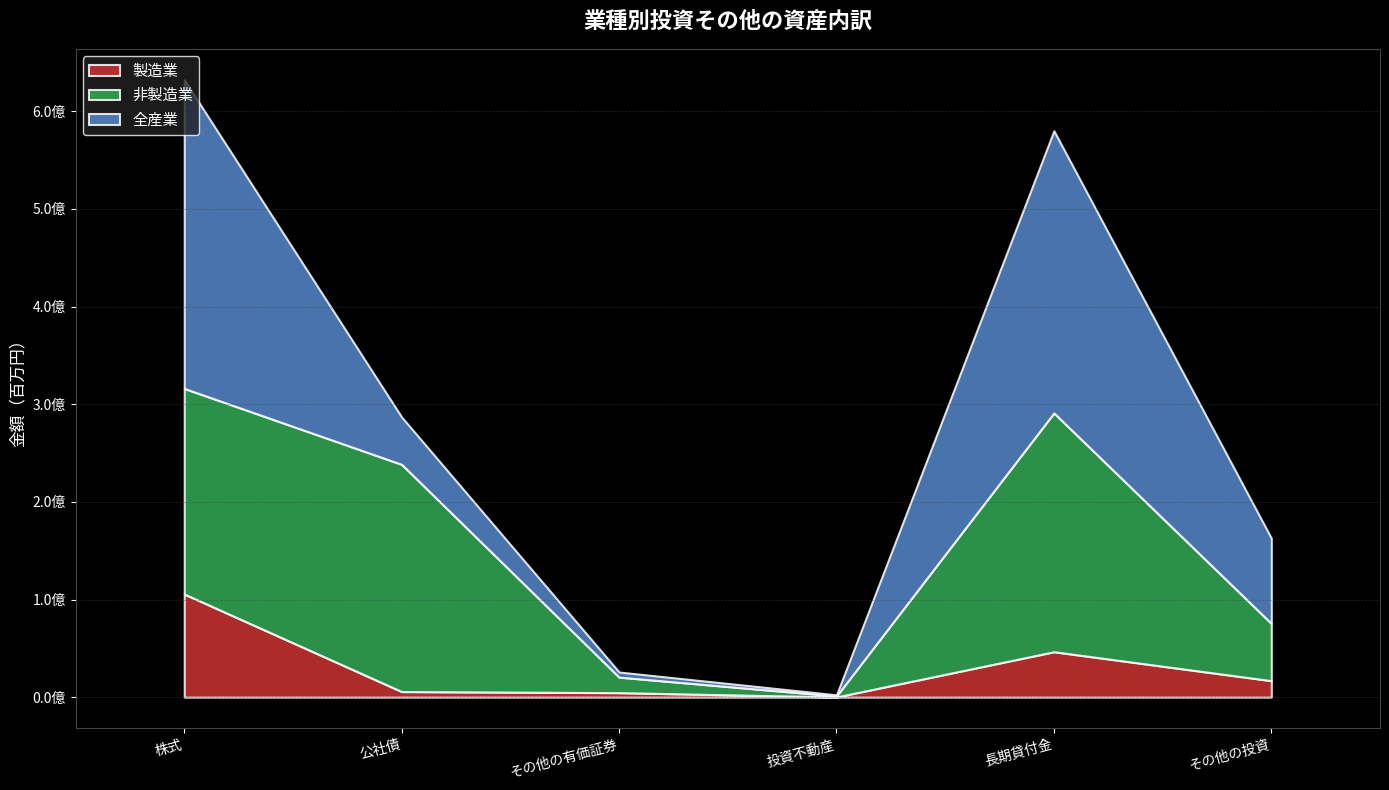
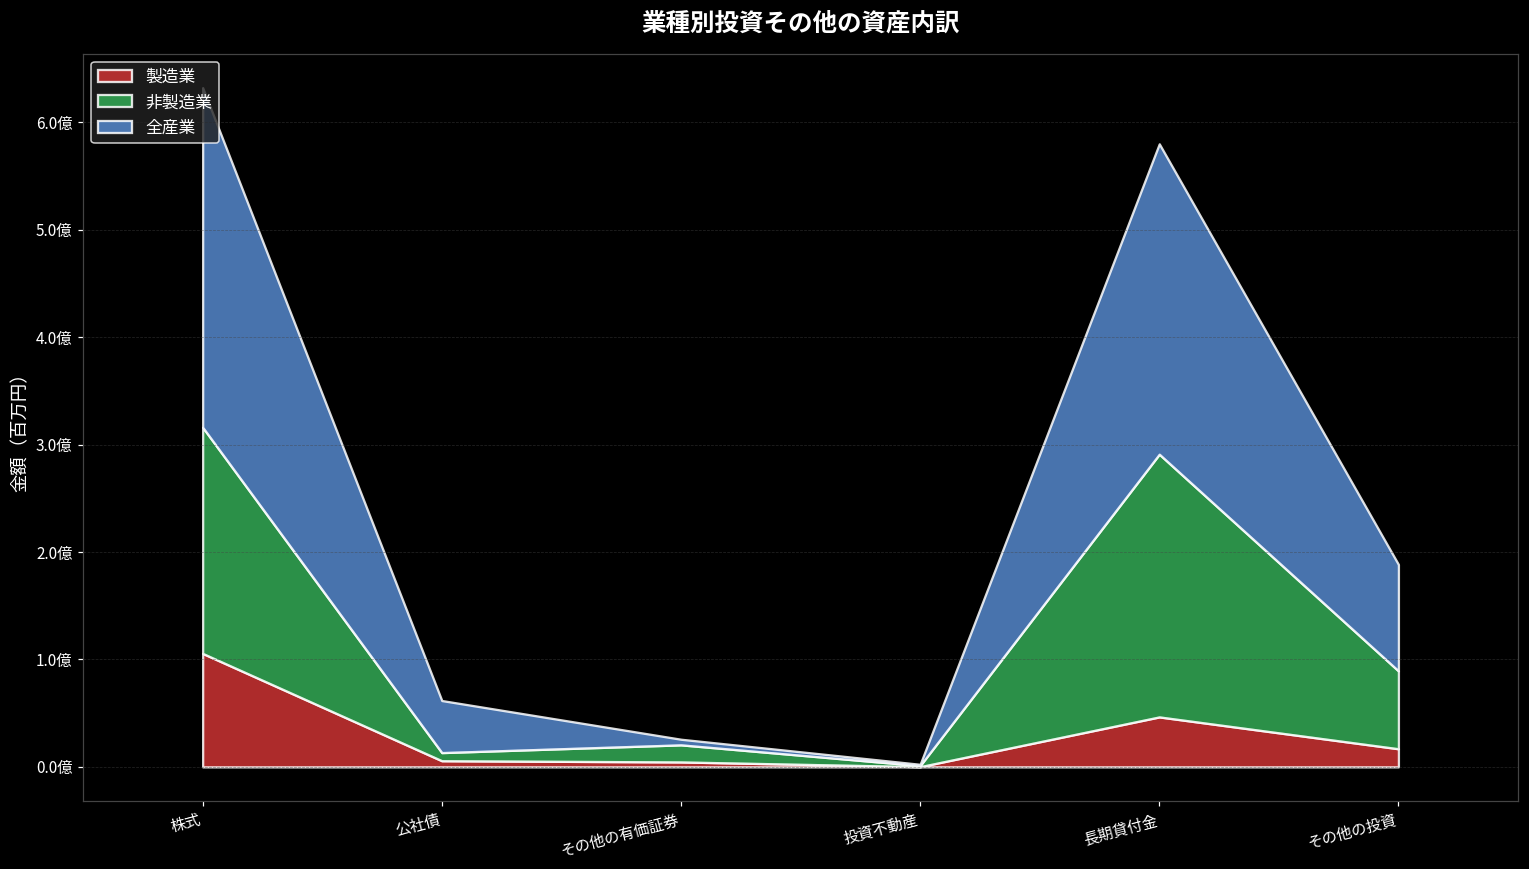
非製造業, 公社債: 2.3億 -> 0.1億
非製造業, その他の投資: 0.6億 -> 0.7億
全産業, その他の投資: 0.9億 -> 1.0億
